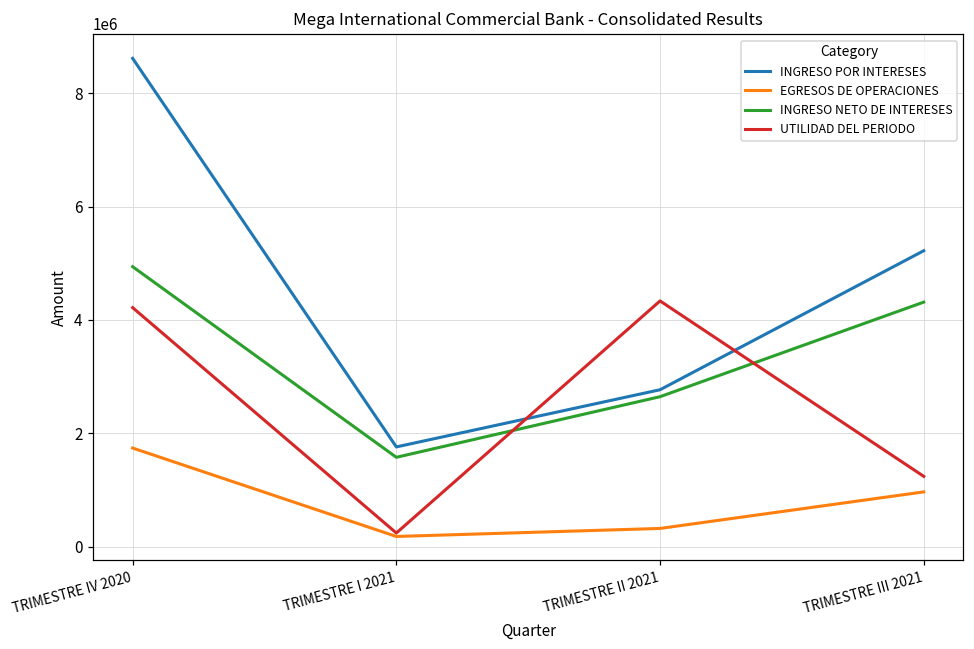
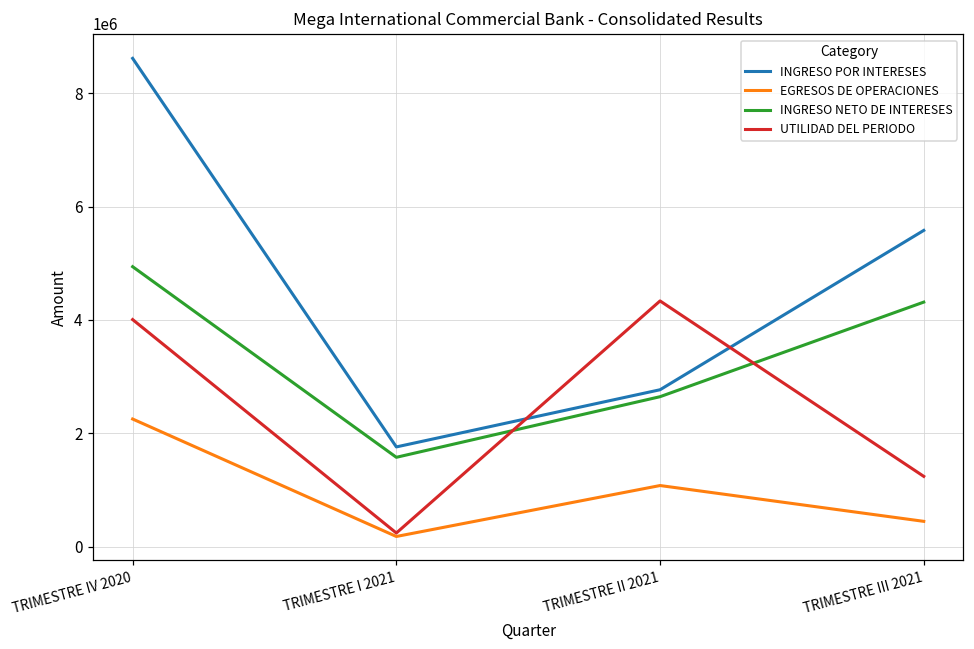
EGRESOS DE OPERACIONES, TRIMESTRE IV 2020: 1700000 -> 2300000
UTILIDAD DEL PERIODO, TRIMESTRE IV 2020: 4200000 -> 4000000
EGRESOS DE OPERACIONES, TRIMESTRE II 2021: 300000 -> 1100000
INGRESO POR INTERESES, TRIMESTRE III 2021: 5200000 -> 5600000
EGRESOS DE OPERACIONES, TRIMESTRE III 2021: 1000000 -> 400000
